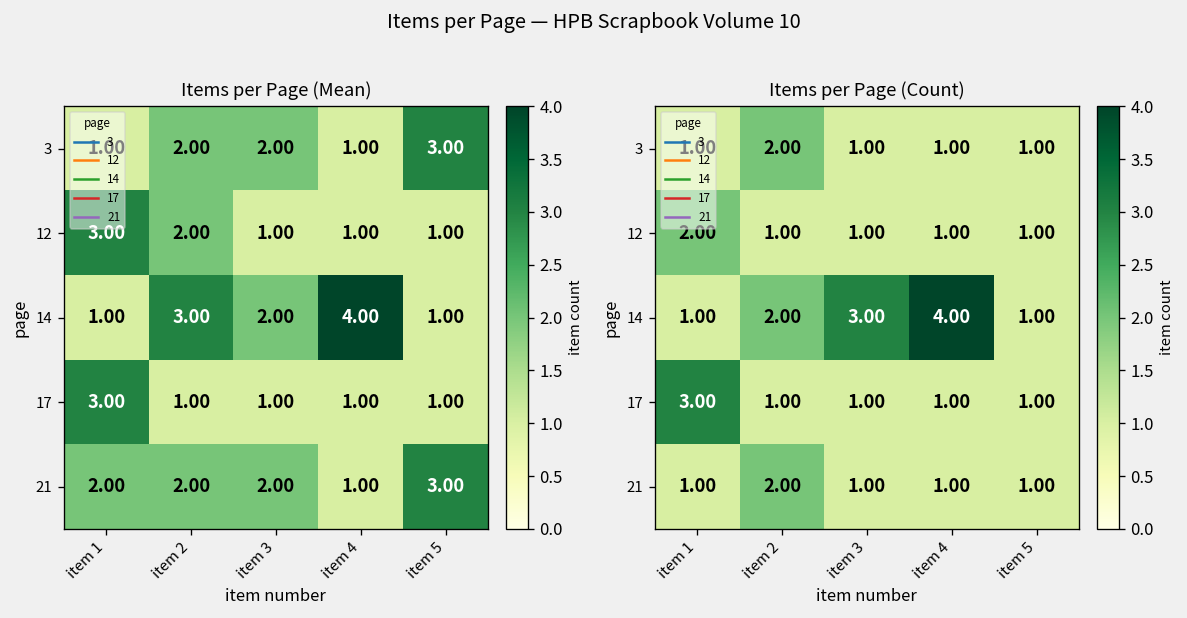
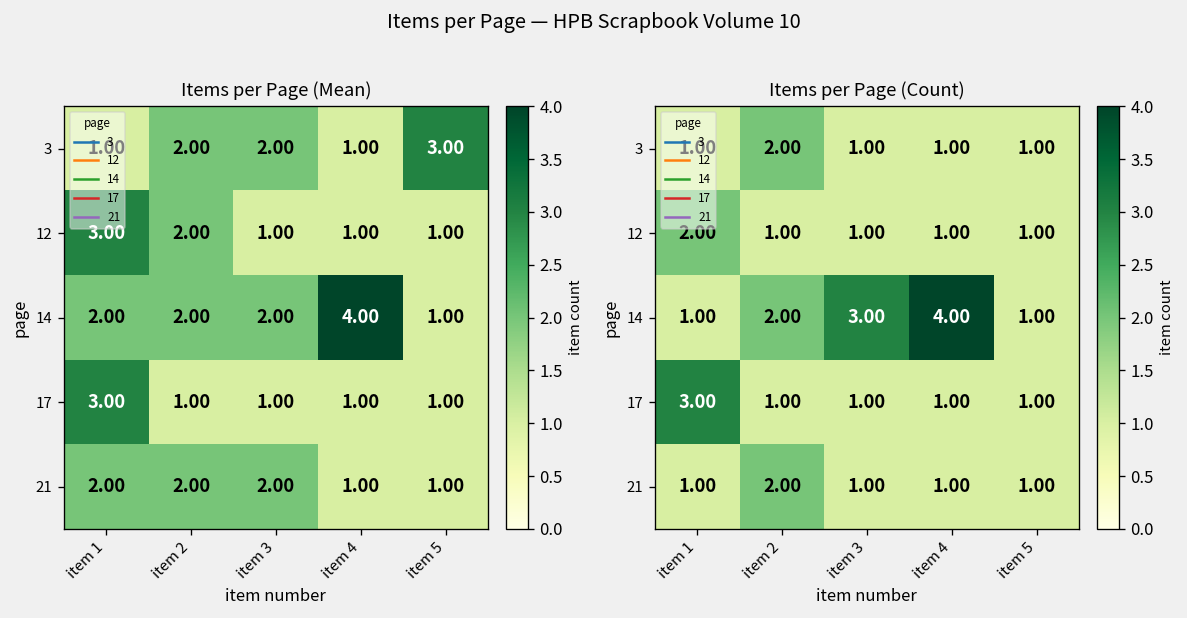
Items per Page (Mean), 14, item 1: 1.00 -> 2.00
Items per Page (Mean), 14, item 2: 3.00 -> 2.00
Items per Page (Mean), 21, item 5: 3.00 -> 1.00
